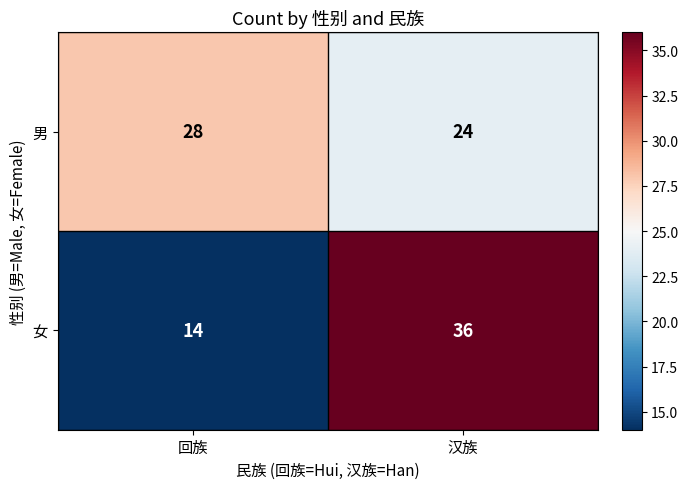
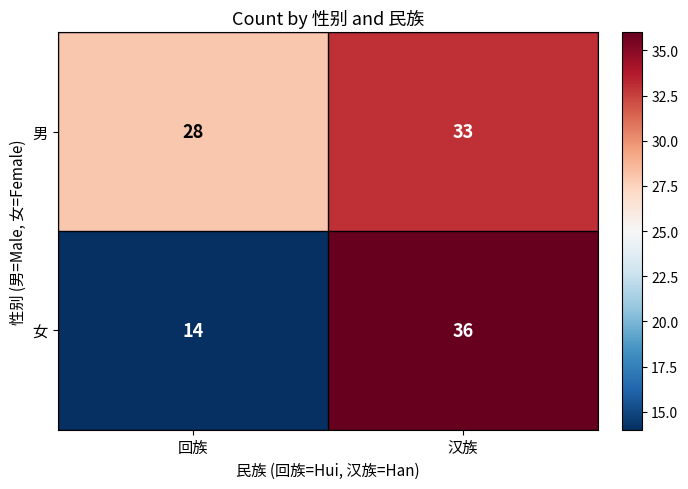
男, 汉族: 24 -> 33
